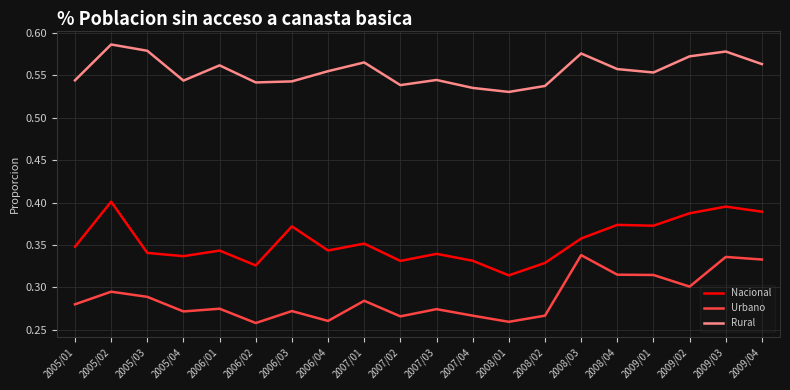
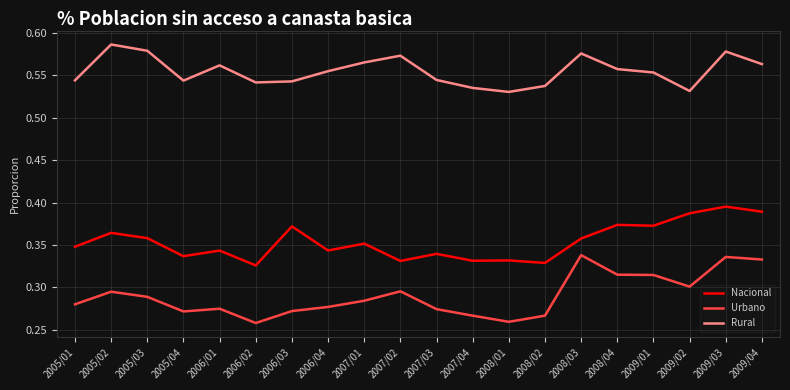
Nacional, 2005/02: 0.40 -> 0.36
Nacional, 2005/03: 0.34 -> 0.36
Urbano, 2006/04: 0.26 -> 0.28
Urbano, 2007/02: 0.27 -> 0.30
Rural, 2007/02: 0.54 -> 0.57
Nacional, 2008/01: 0.31 -> 0.33
Rural, 2009/02: 0.57 -> 0.53
